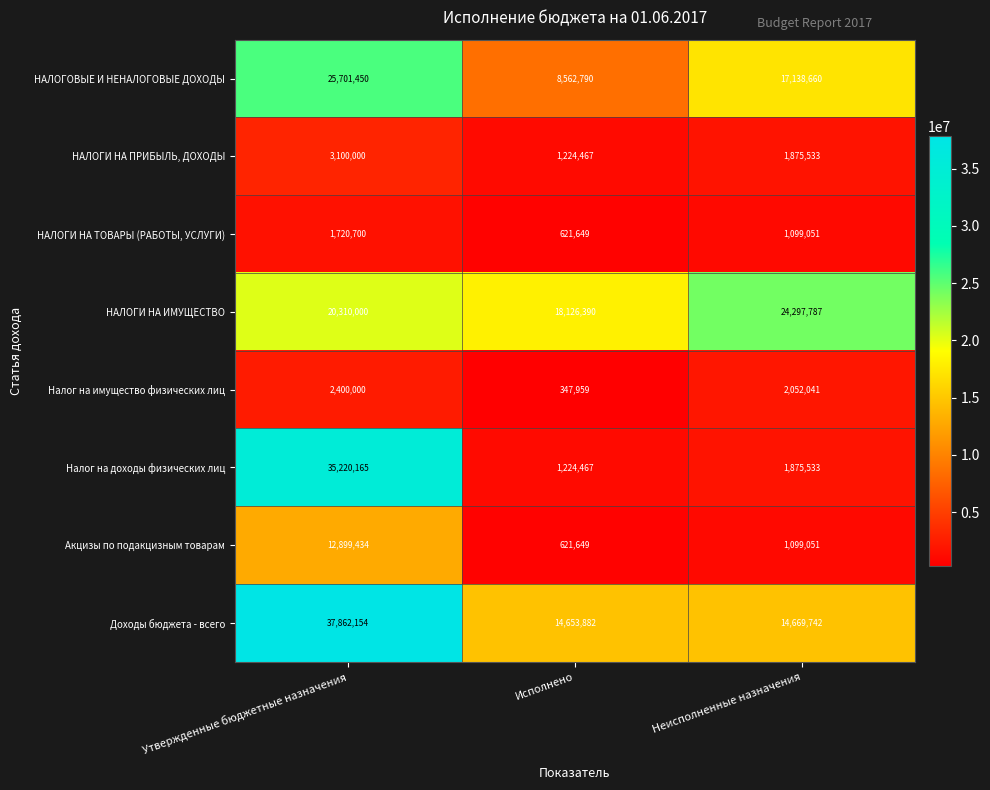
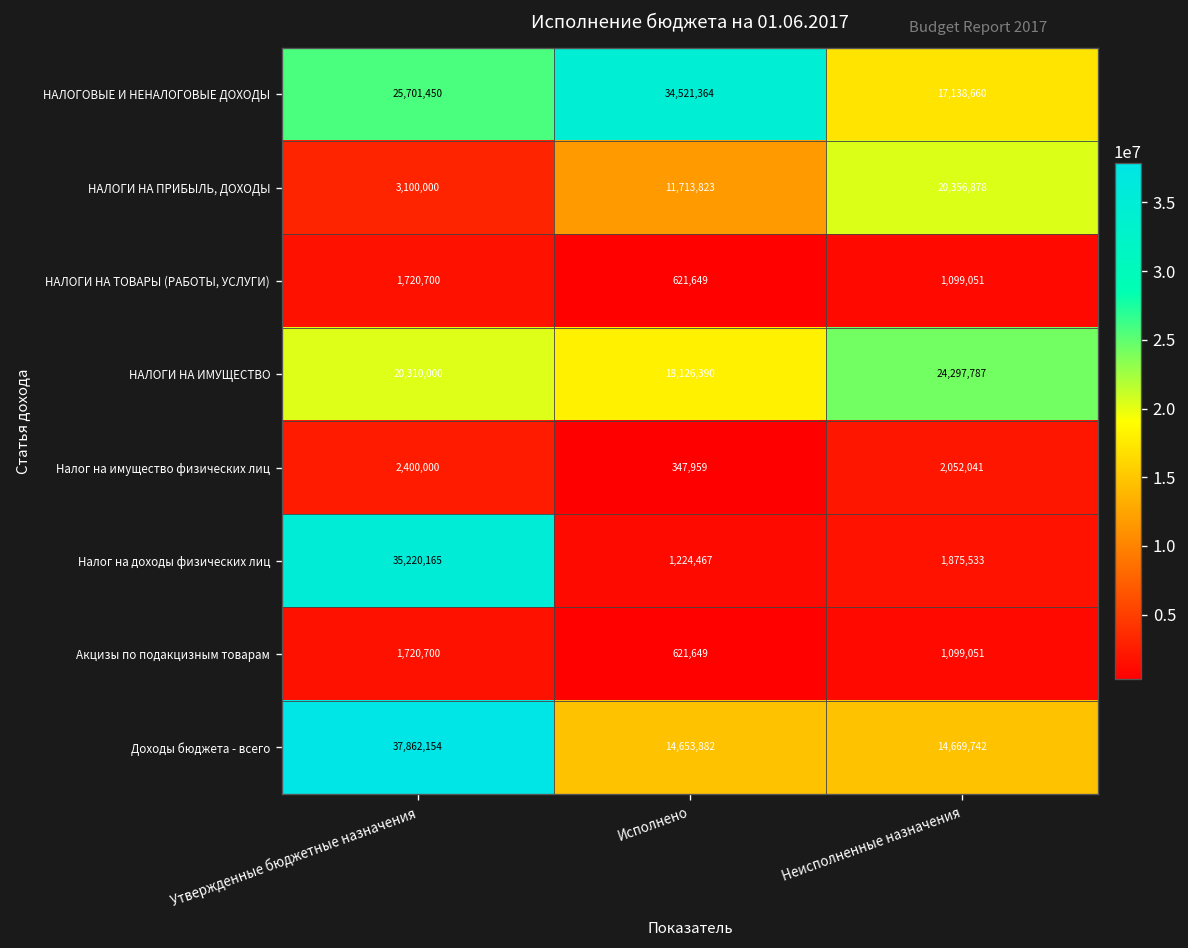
НАЛОГОВЫЕ И НЕНАЛОГОВЫЕ ДОХОДЫ, Исполнено: 8,562,790 -> 34,521,364
НАЛОГИ НА ПРИБЫЛЬ, ДОХОДЫ, Исполнено: 1,224,467 -> 11,713,823
НАЛОГИ НА ПРИБЫЛЬ, ДОХОДЫ, Неисполненные назначения: 1,875,533 -> 20,356,878
Акцизы по подакцизным товарам, Утвержденные бюджетные назначения: 12,899,434 -> 1,720,700
